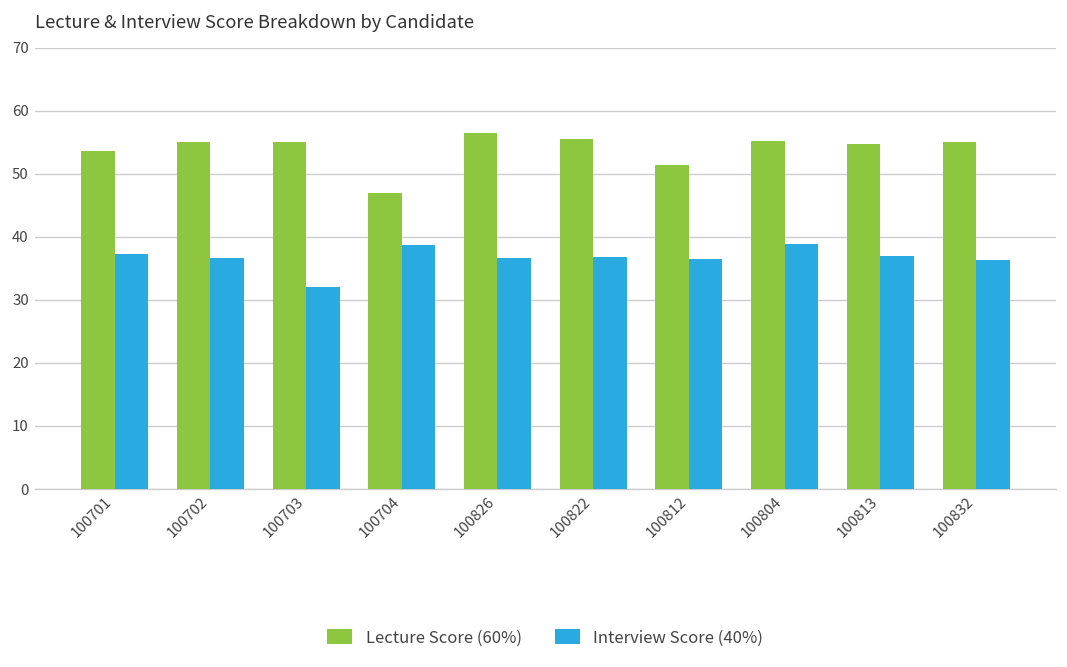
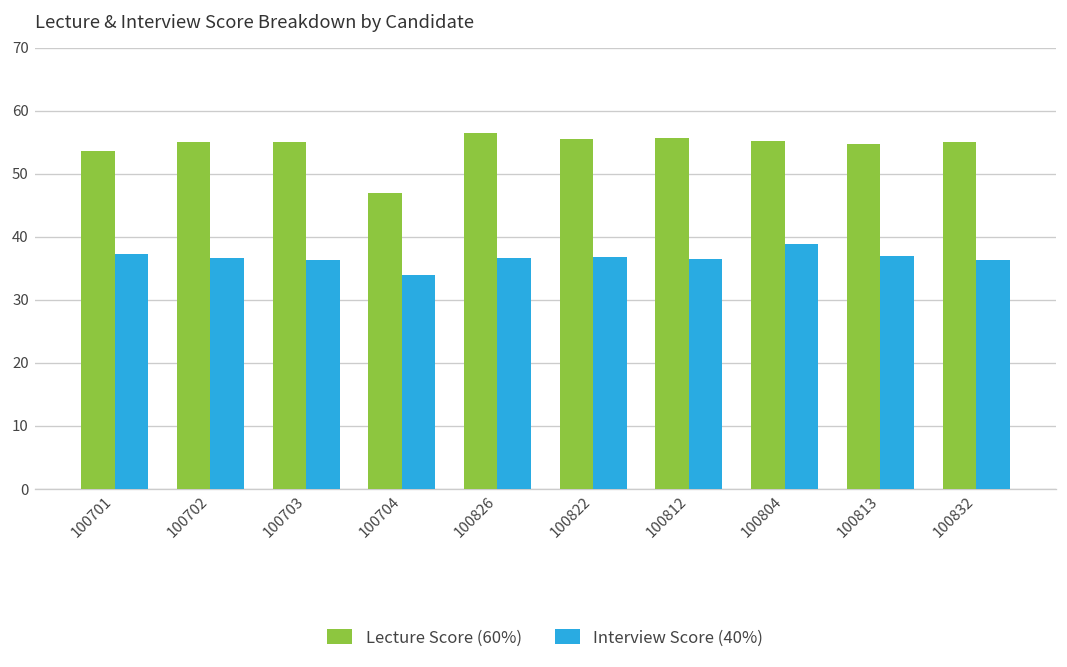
Interview Score (40%), 100703: 32 -> 36
Interview Score (40%), 100704: 39 -> 34
Lecture Score (60%), 100812: 51 -> 56
